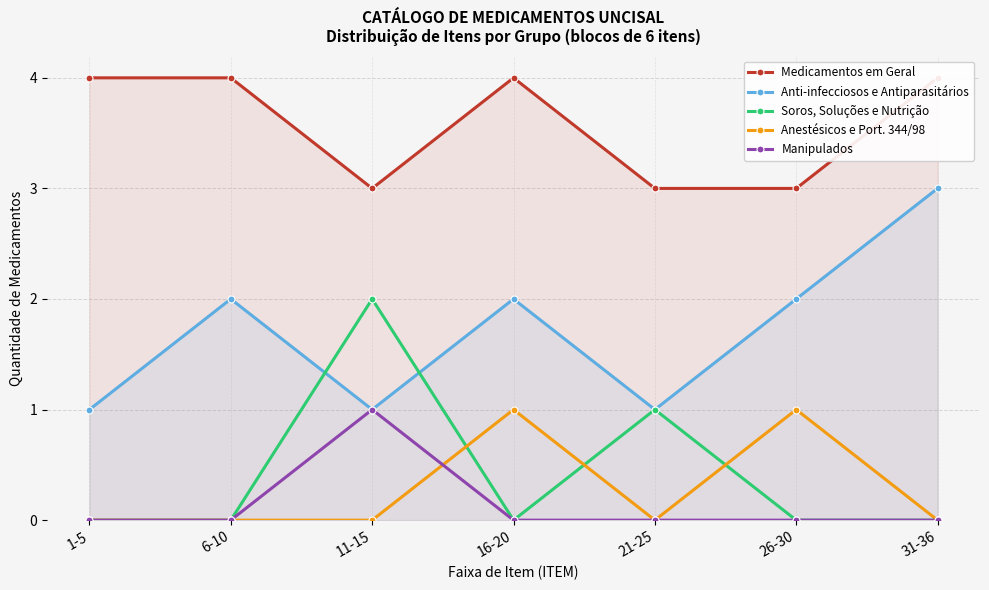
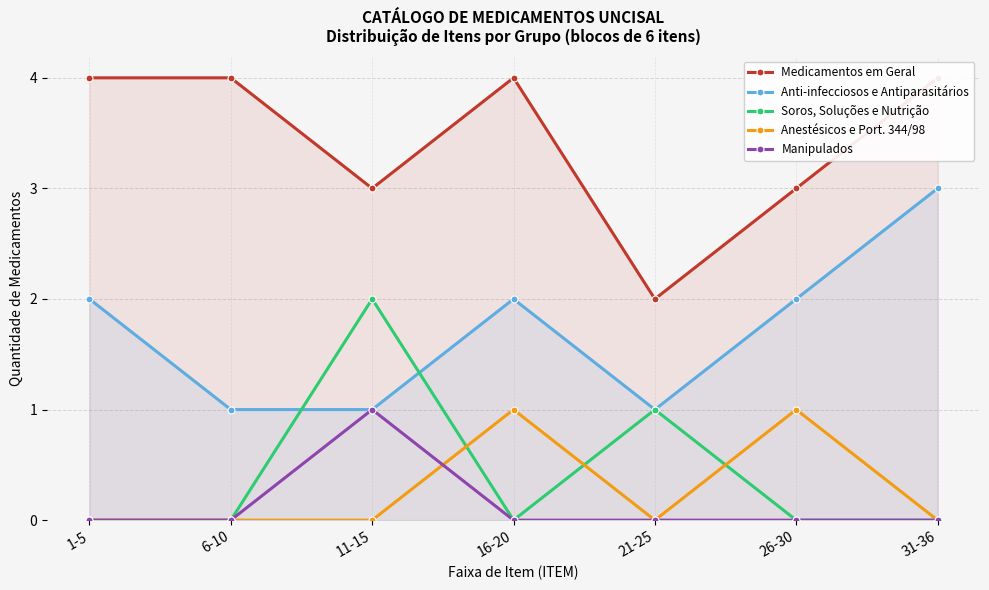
Anti-infecciosos e Antiparasitários, 1-5: 1 -> 2
Anti-infecciosos e Antiparasitários, 6-10: 2 -> 1
Medicamentos em Geral, 21-25: 3 -> 2
